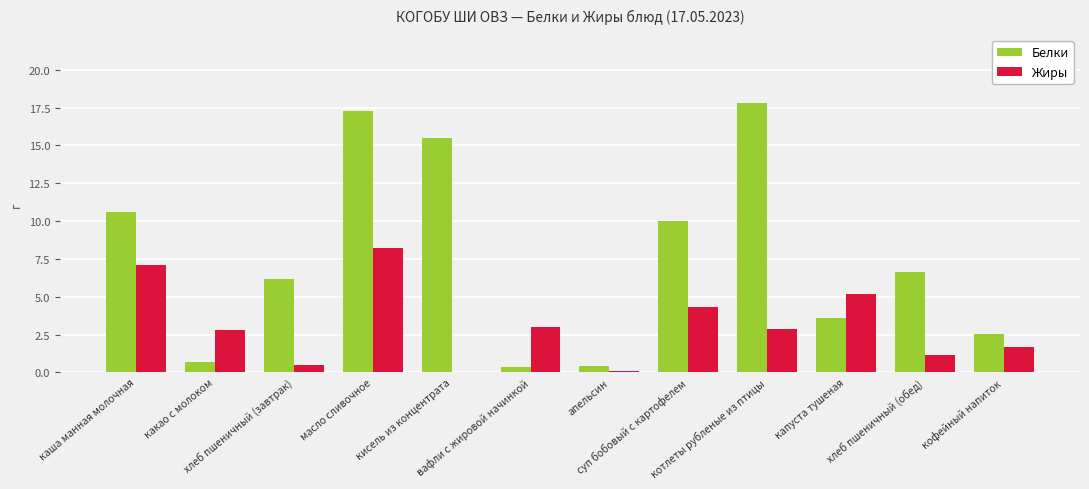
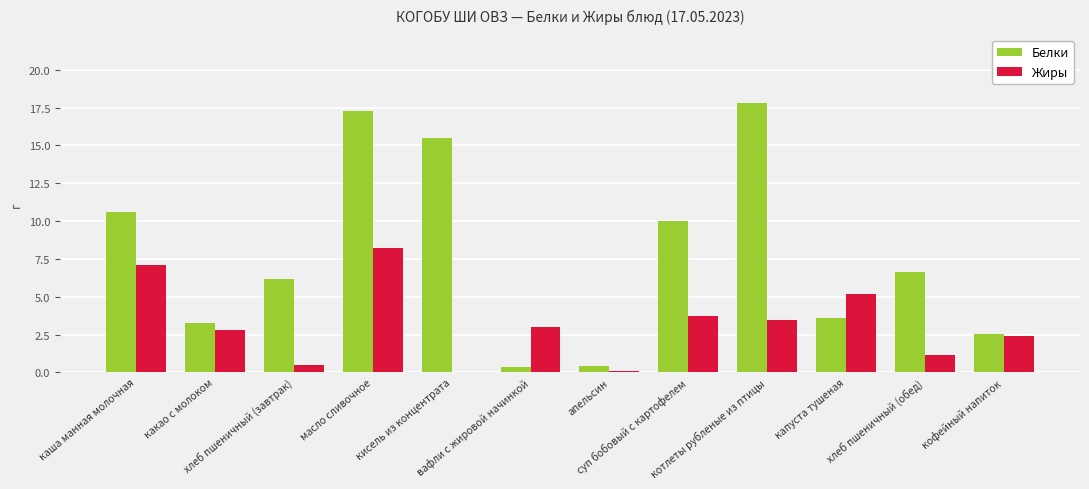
Белки, какао с молоком: 0.7 -> 3.3
Жиры, суп бобовый с картофелем: 4.3 -> 3.8
Жиры, котлеты рубленые из птицы: 2.8 -> 3.4
Жиры, кофейный напиток: 1.7 -> 2.4
